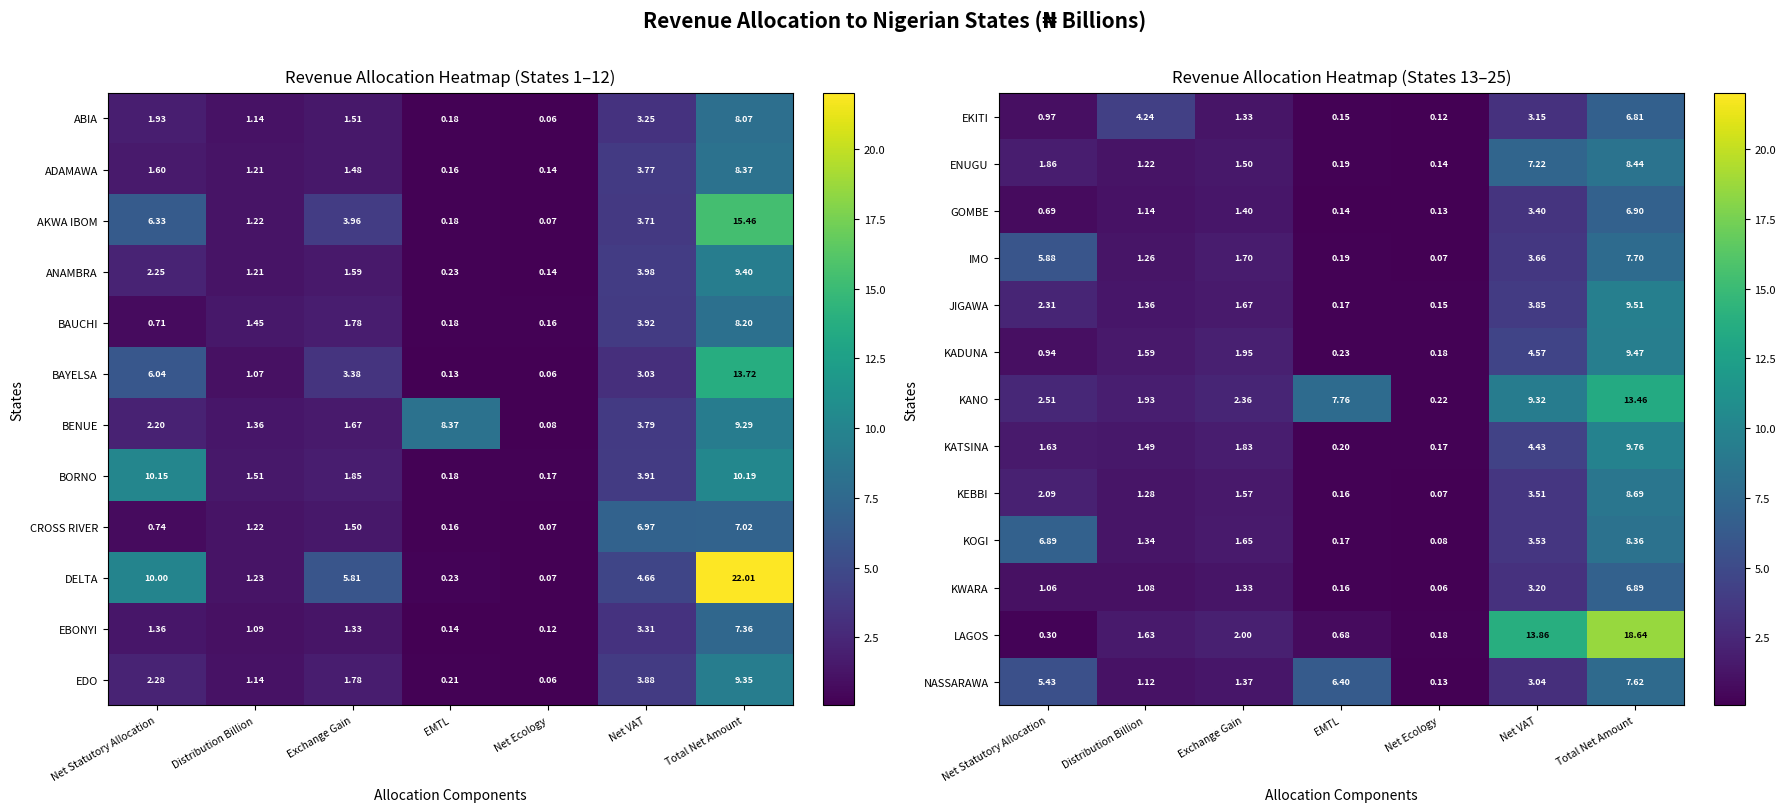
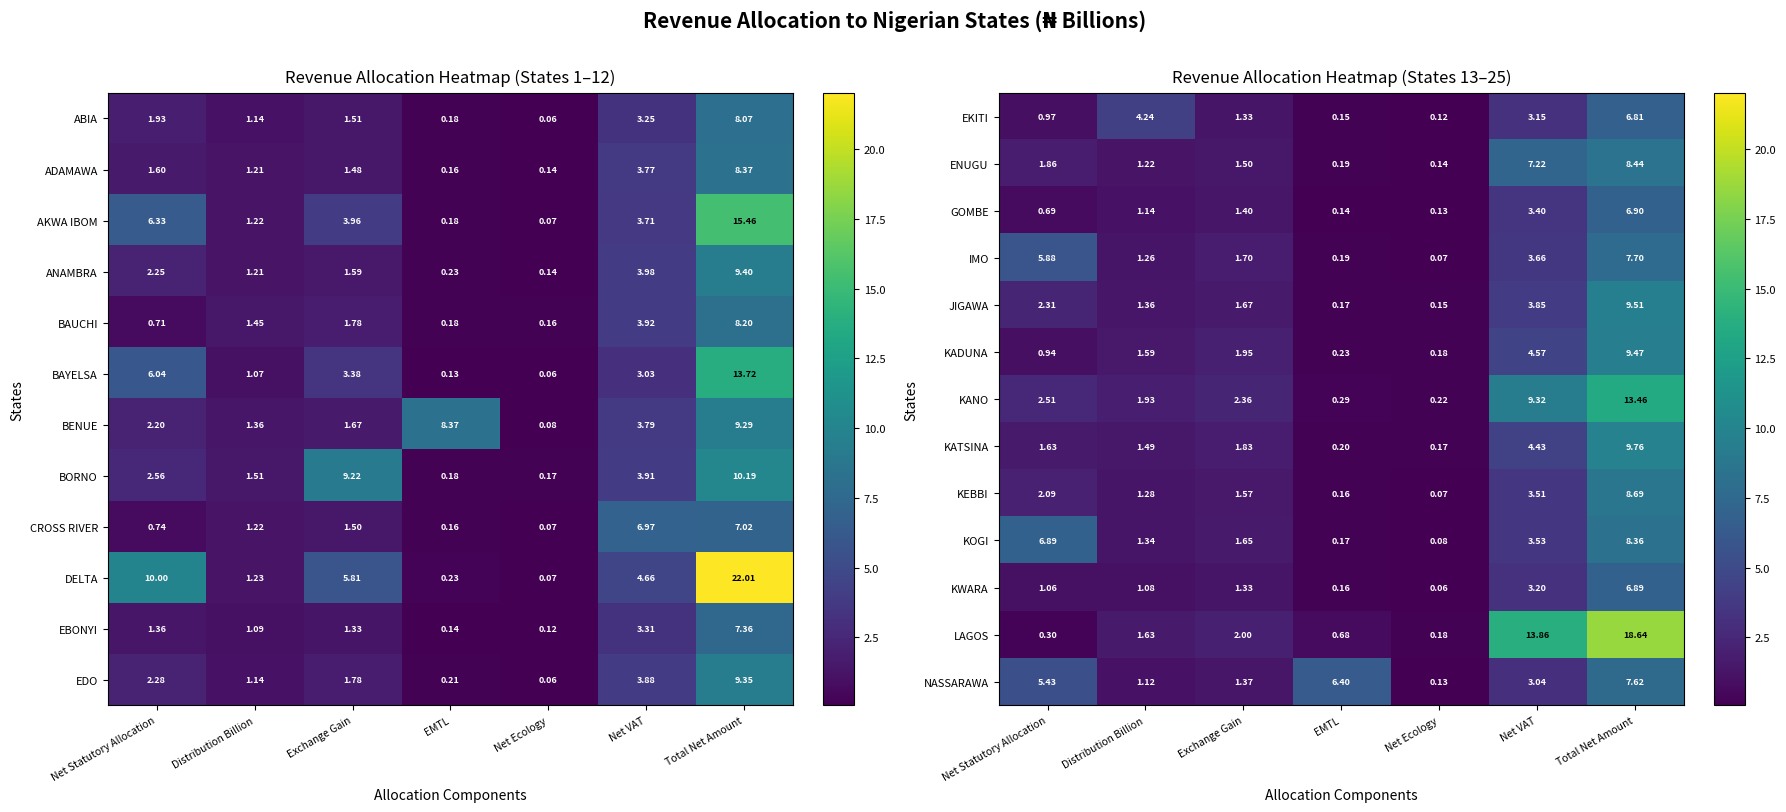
Revenue Allocation Heatmap (States 1–12), BORNO, Net Statutory Allocation: 10.15 -> 2.56
Revenue Allocation Heatmap (States 1–12), BORNO, Exchange Gain: 1.85 -> 9.22
Revenue Allocation Heatmap (States 13–25), KANO, EMTL: 7.76 -> 0.29
